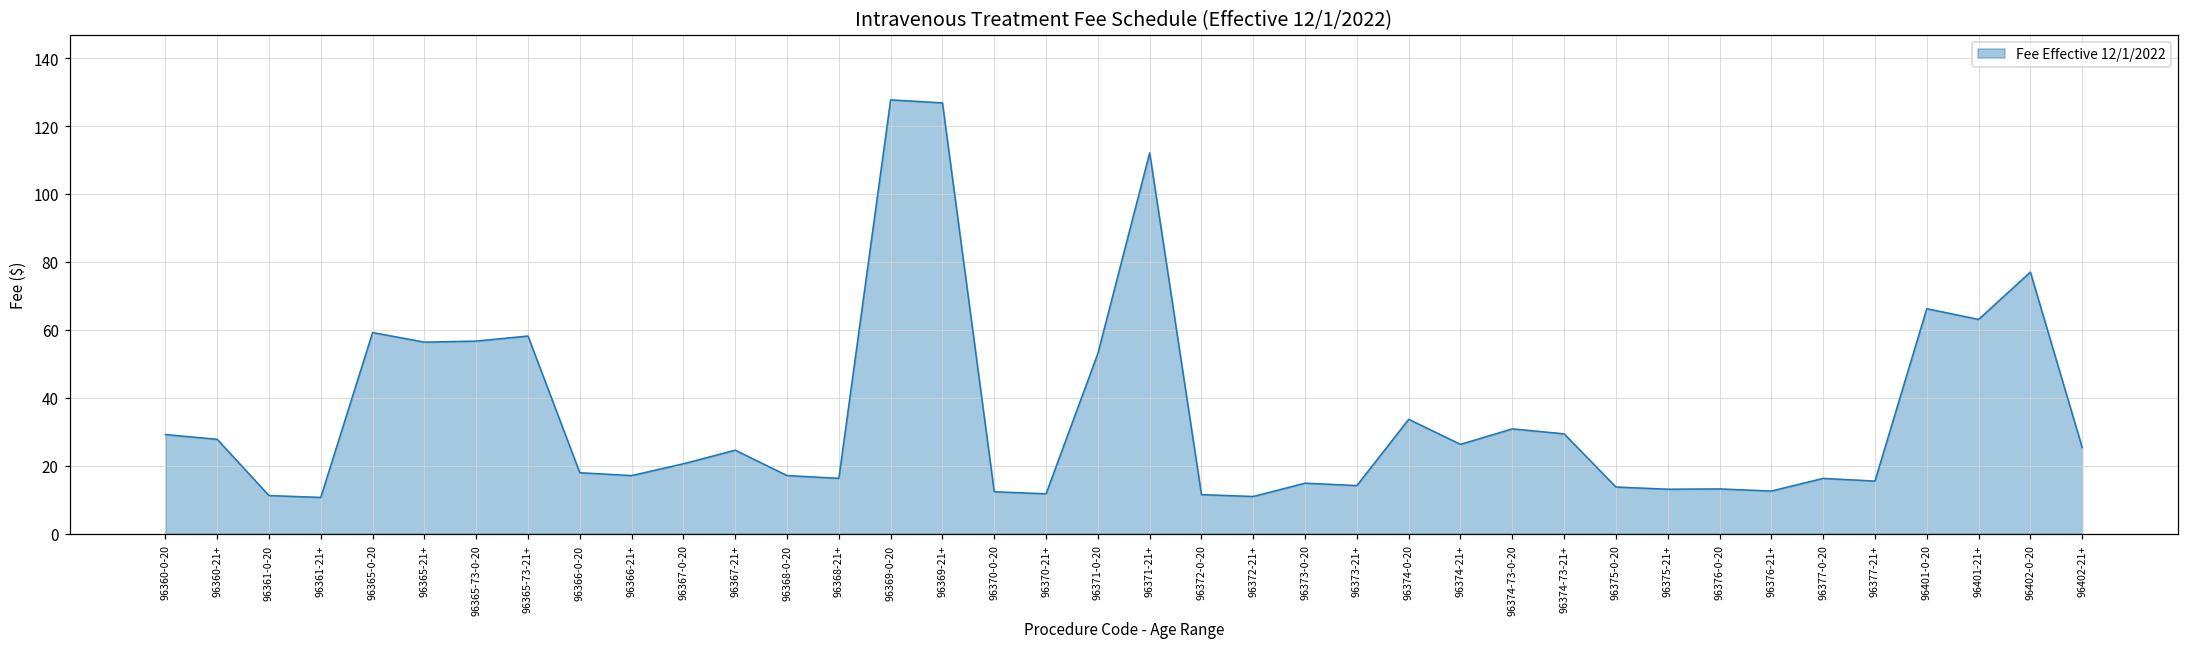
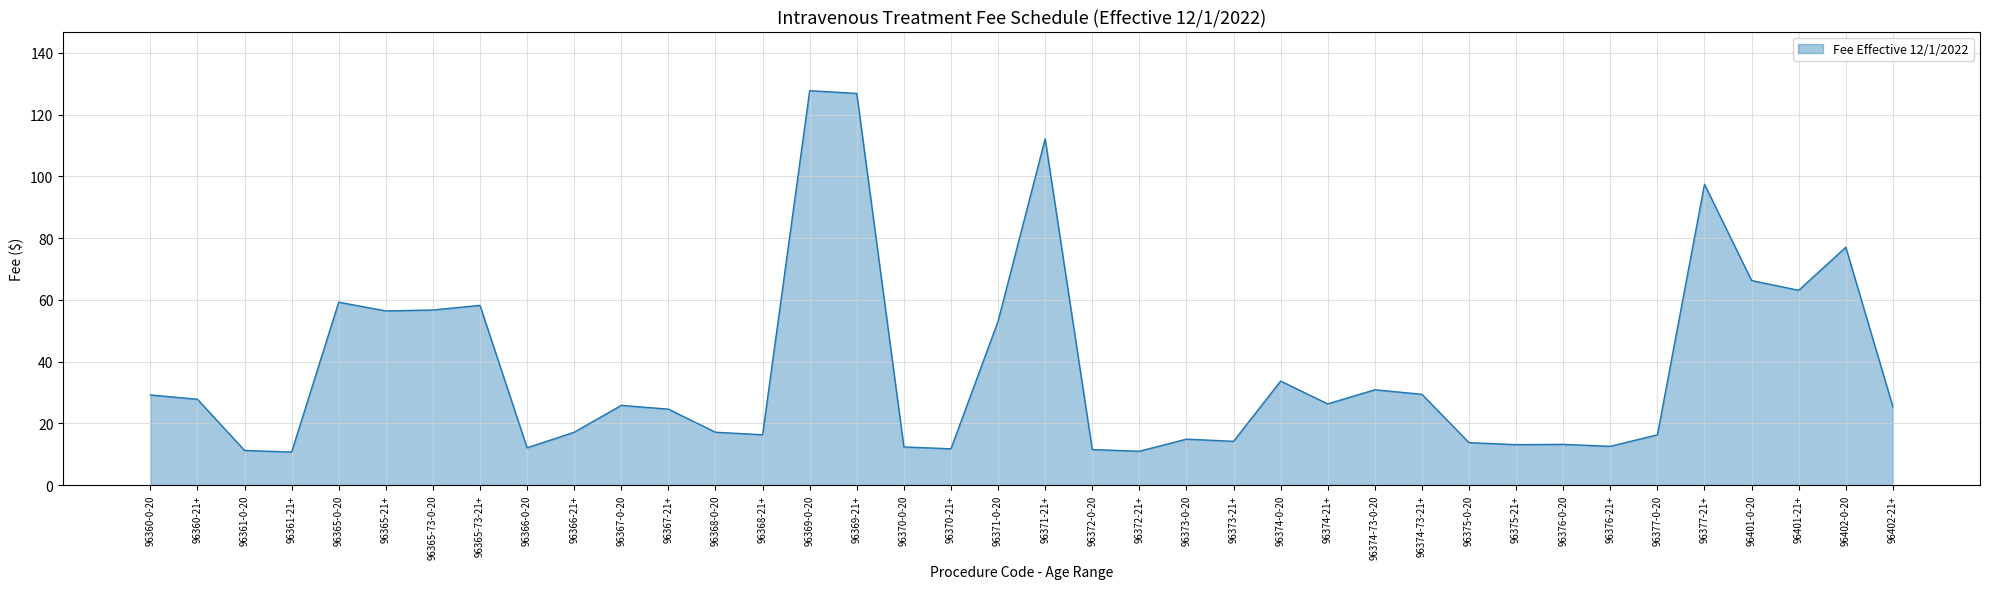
96366-0-20: 18 -> 12
96367-0-20: 21 -> 26
96377-21+: 16 -> 97
